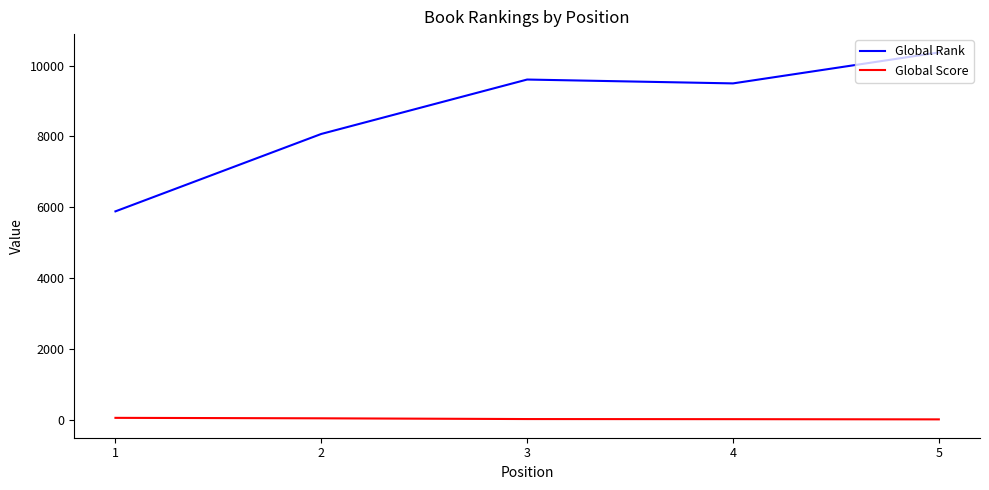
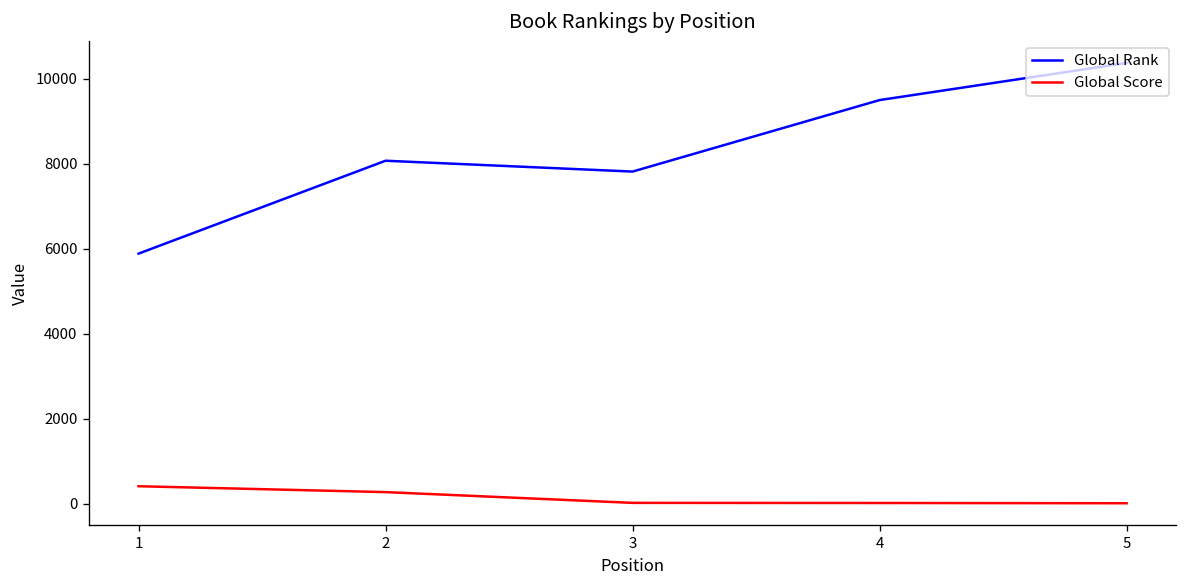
Global Score, 1: 100 -> 400
Global Score, 2: 0 -> 300
Global Rank, 3: 9600 -> 7800
